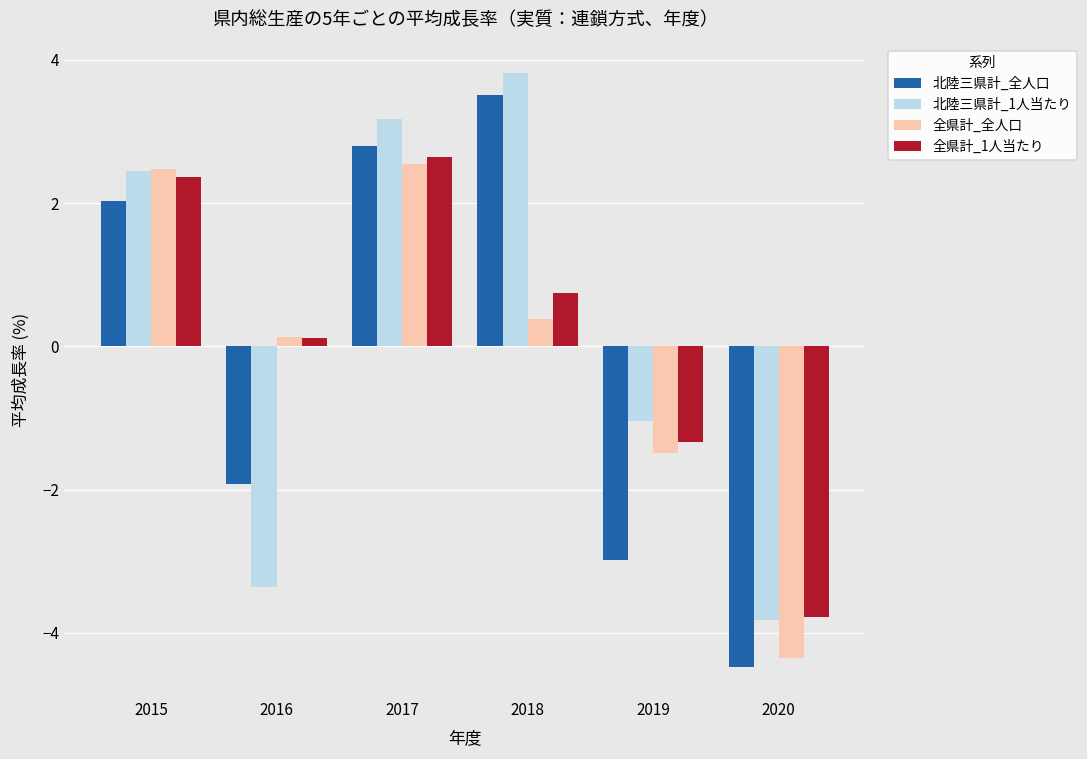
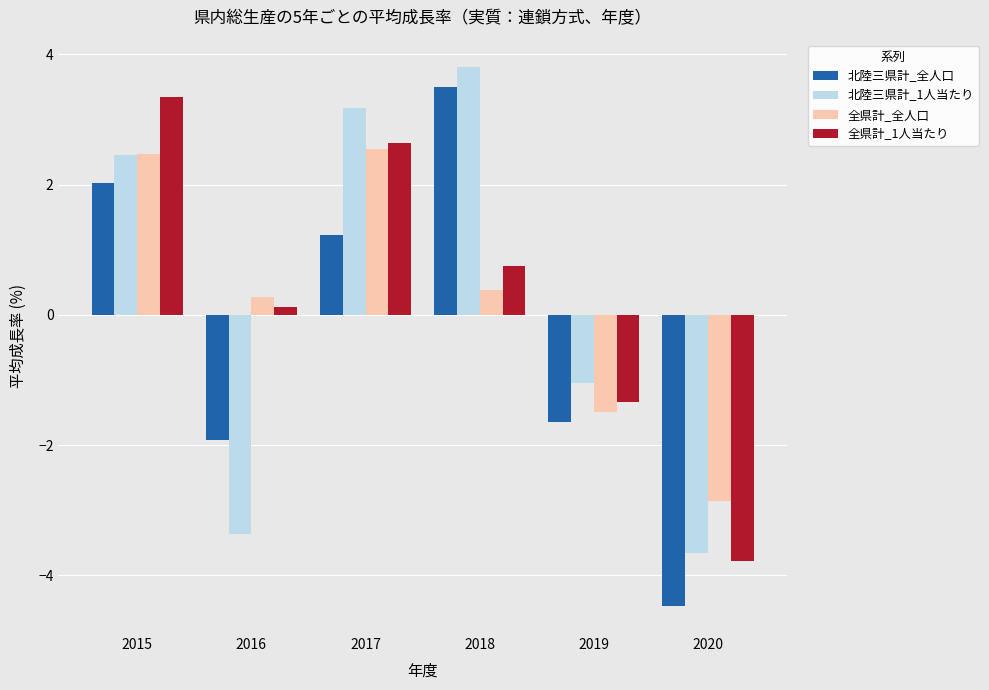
全県計_1人当たり, 2015: 2.4 -> 3.3
全県計_全人口, 2016: 0.1 -> 0.3
北陸三県計_全人口, 2017: 2.8 -> 1.2
北陸三県計_全人口, 2019: -3.0 -> -1.6
北陸三県計_1人当たり, 2020: -3.8 -> -3.7
全県計_全人口, 2020: -4.4 -> -2.9
